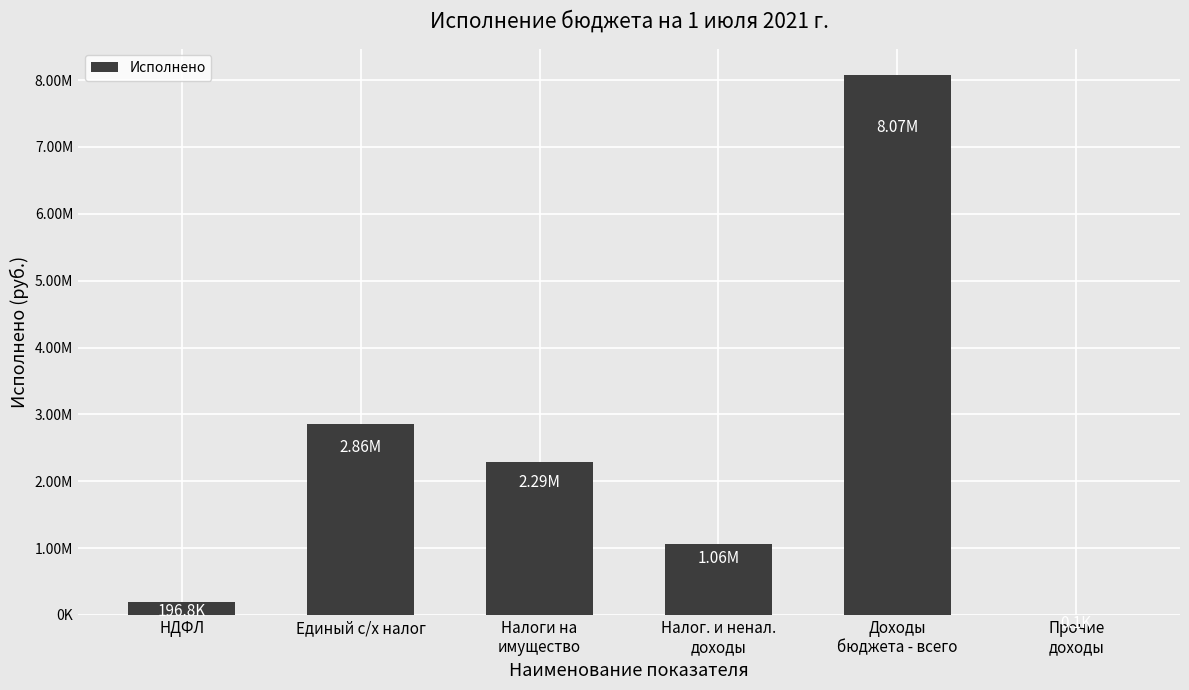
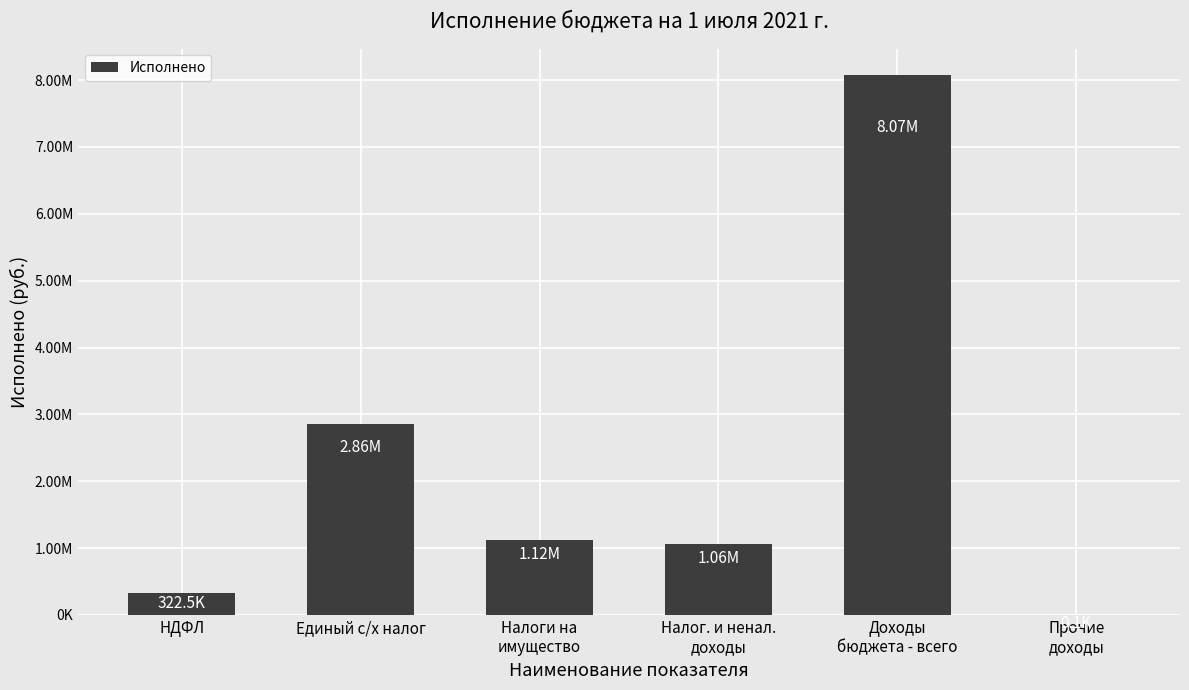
НДФЛ: 196.8K -> 322.5K
Налоги на имущество: 2.29M -> 1.12M
